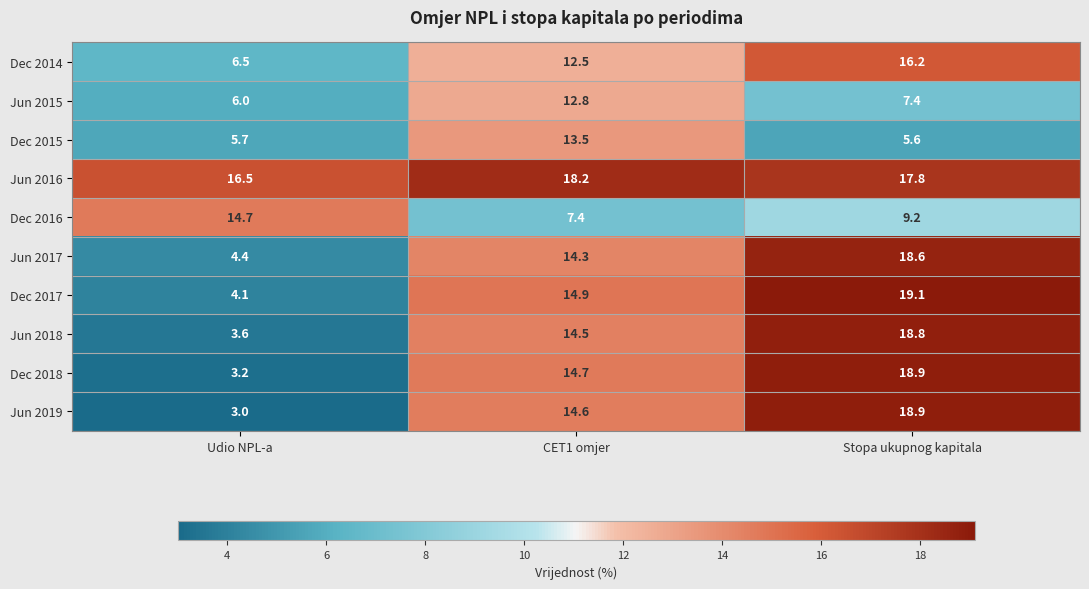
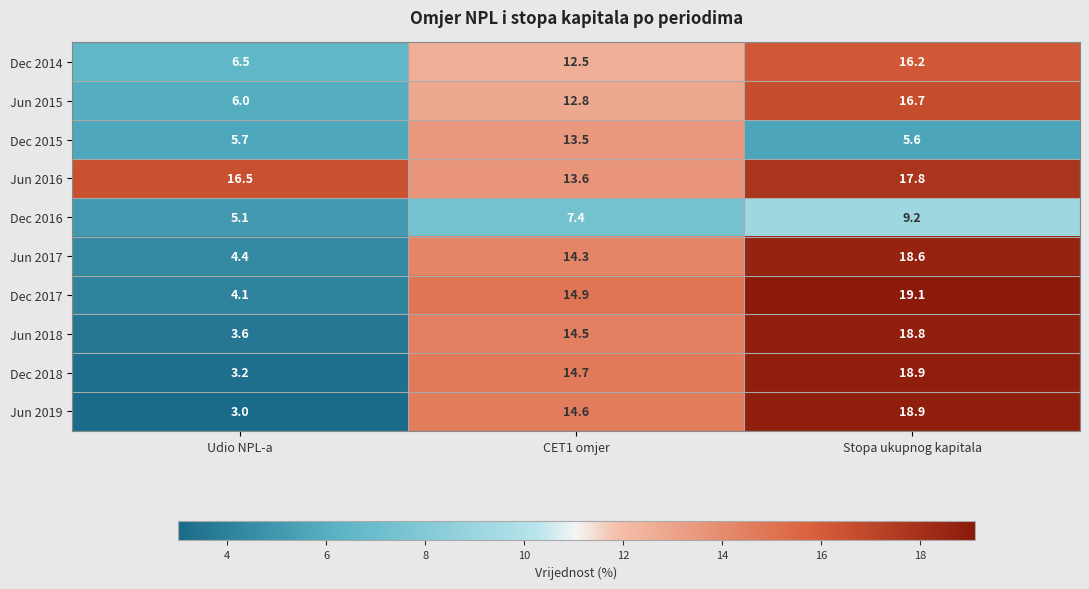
Jun 2015, Stopa ukupnog kapitala: 7.4 -> 16.7
Jun 2016, CET1 omjer: 18.2 -> 13.6
Dec 2016, Udio NPL-a: 14.7 -> 5.1
